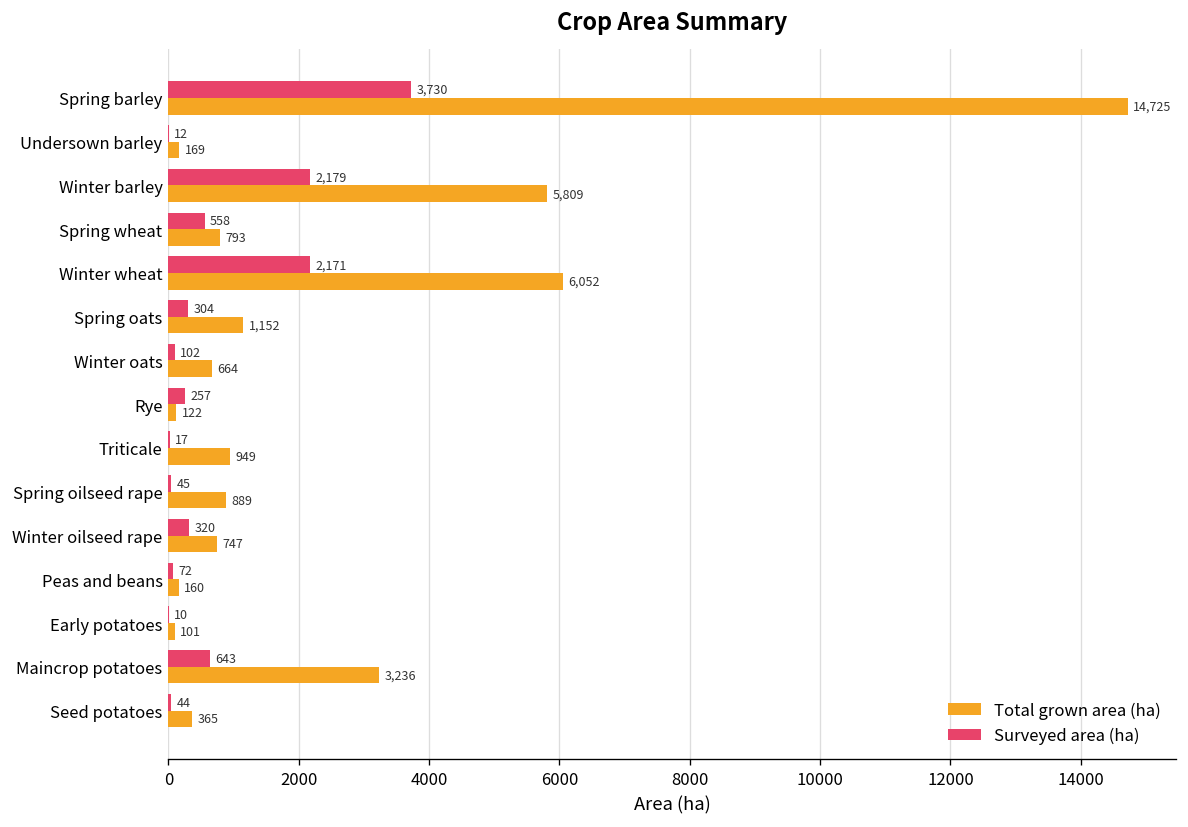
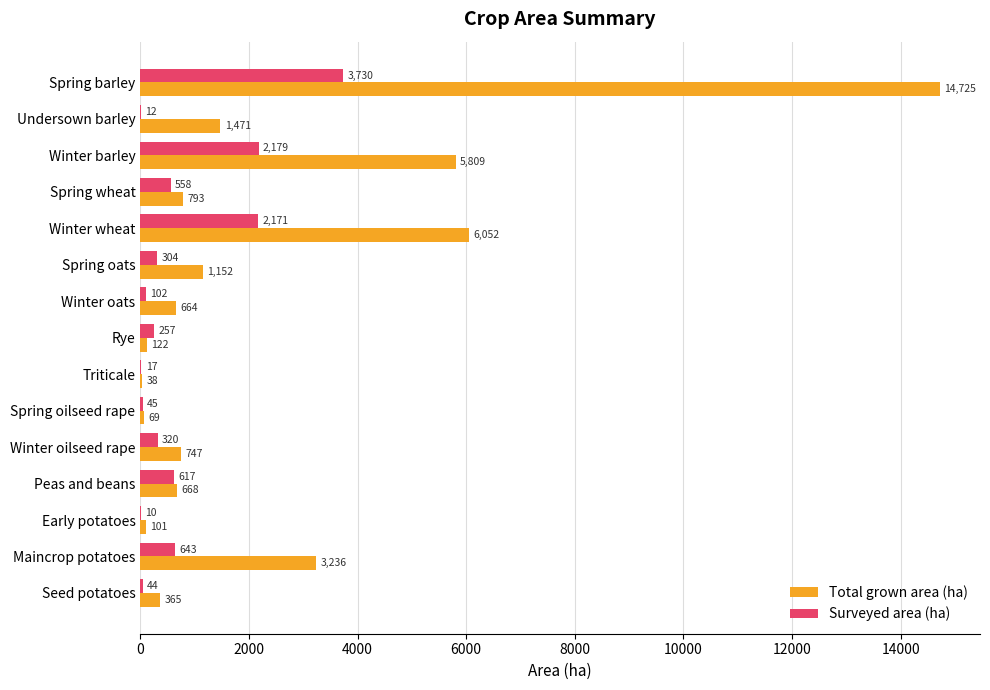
Total grown area (ha), Undersown barley: 169 -> 1,471
Total grown area (ha), Triticale: 949 -> 38
Total grown area (ha), Spring oilseed rape: 889 -> 69
Surveyed area (ha), Peas and beans: 72 -> 617
Total grown area (ha), Peas and beans: 160 -> 668
